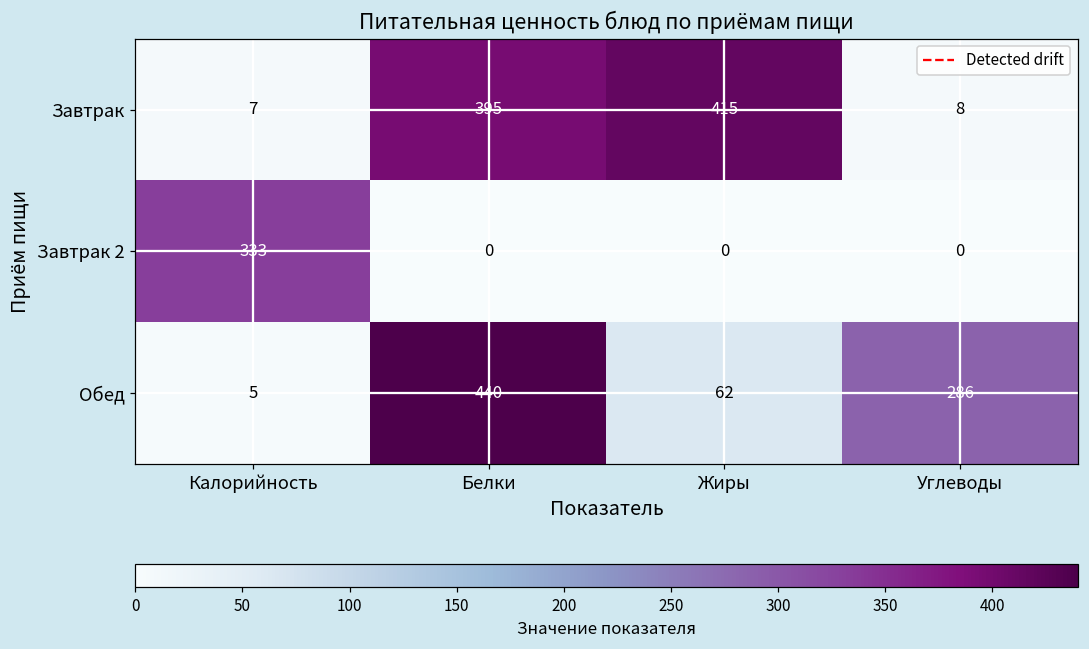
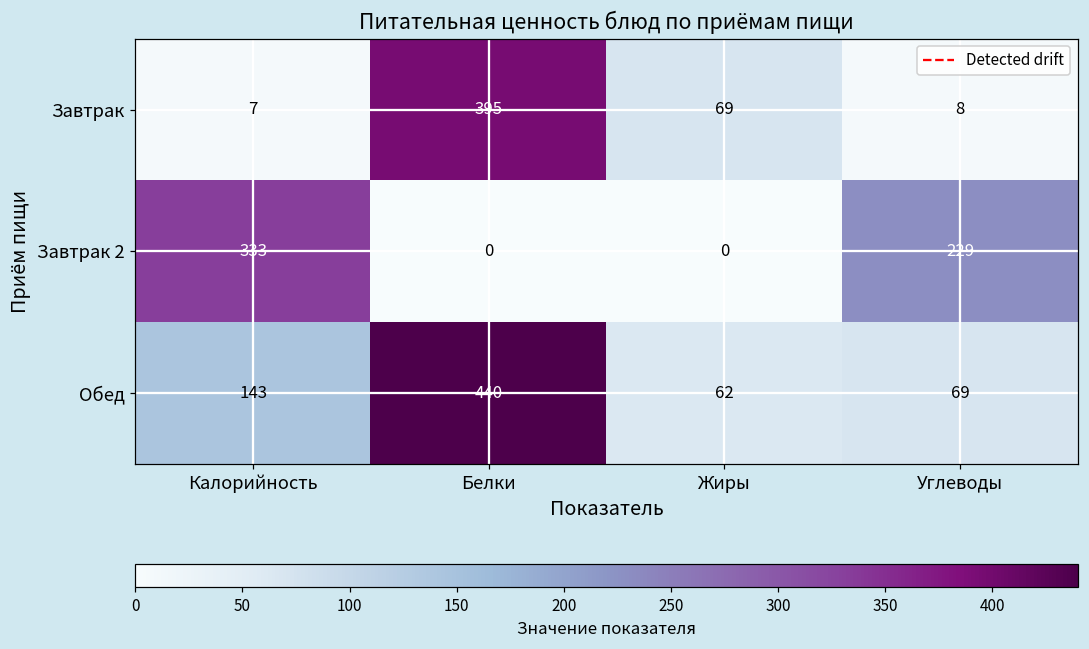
Завтрак, Жиры: 415 -> 69
Завтрак 2, Углеводы: 0 -> 229
Обед, Калорийность: 5 -> 143
Обед, Углеводы: 286 -> 69
